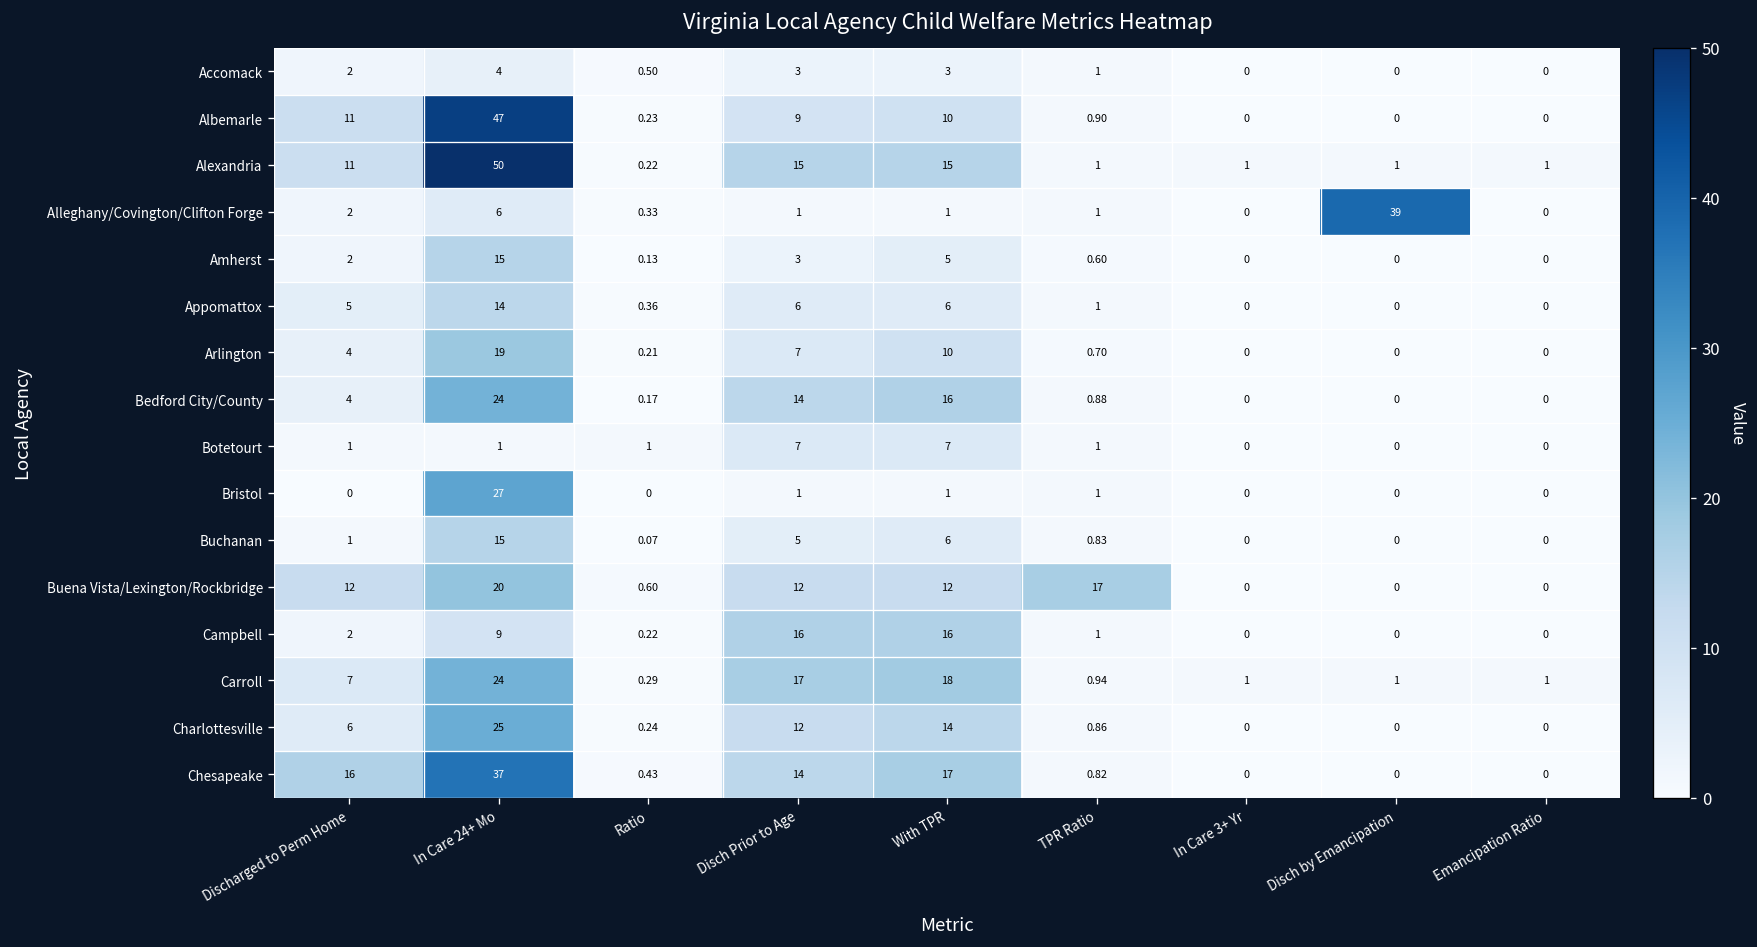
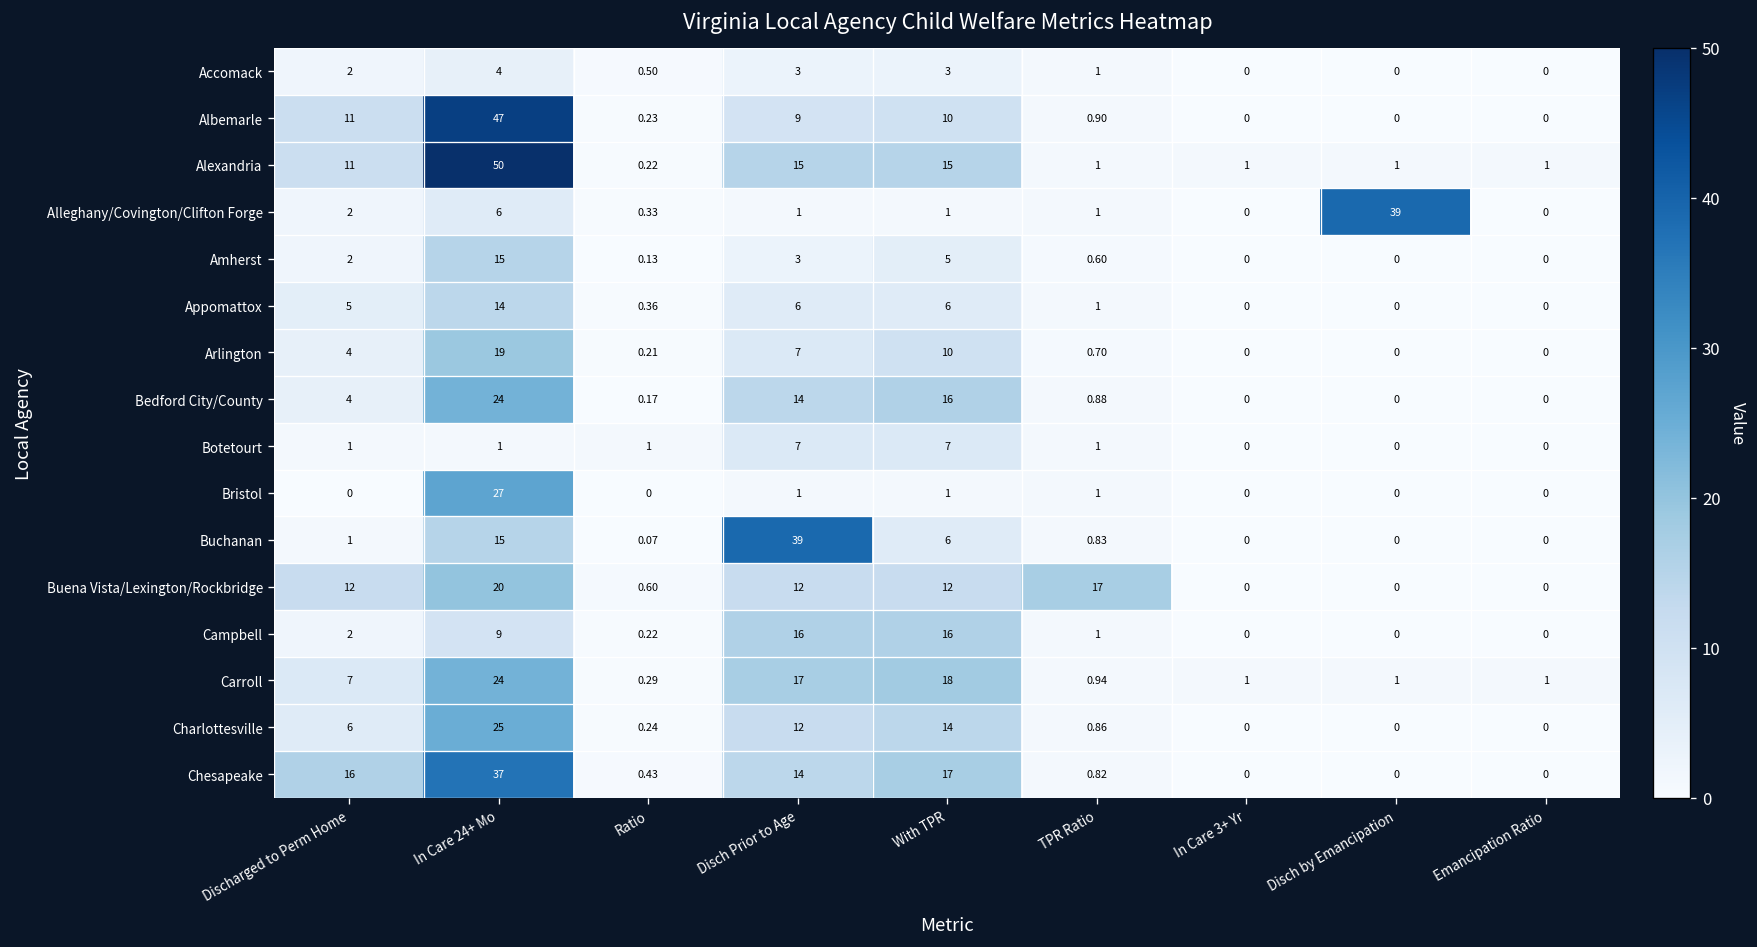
Buchanan, Disch Prior to Age: 5 -> 39
